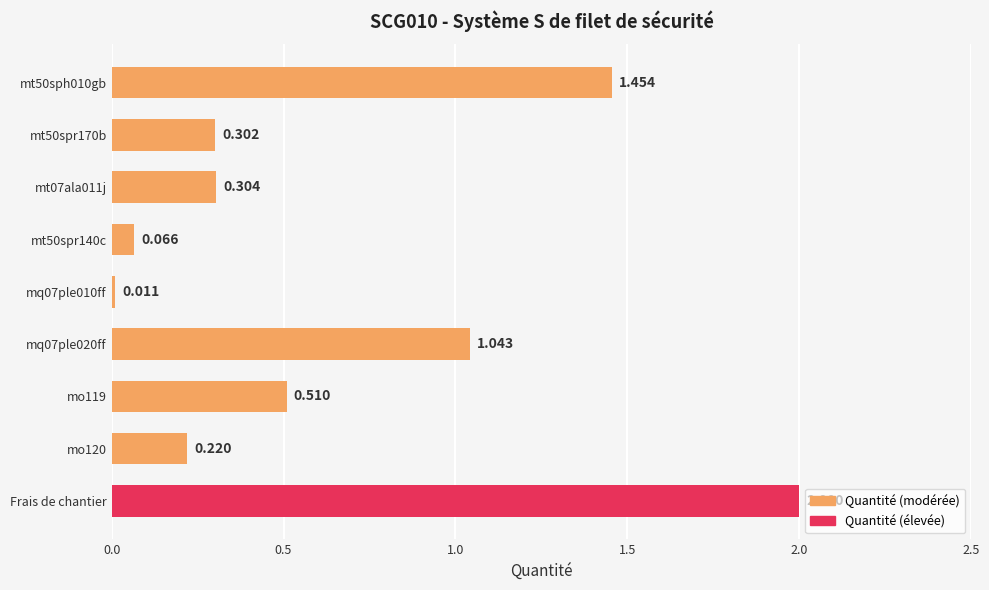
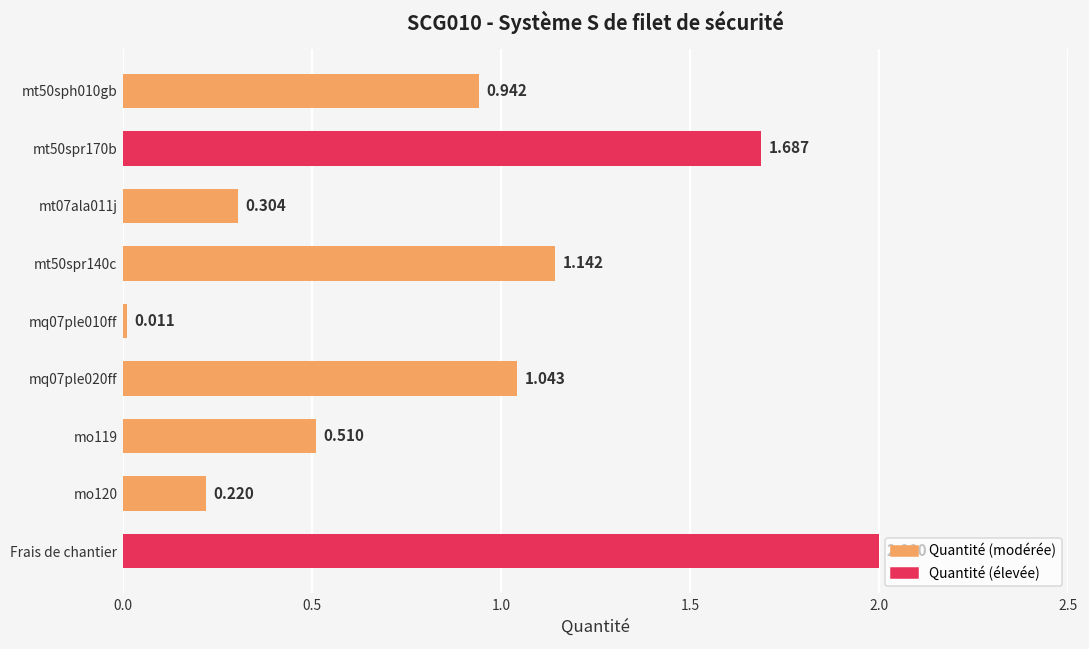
mt50sph010gb: 1.454 -> 0.942
mt50spr170b: 0.302 -> 1.687
mt50spr140c: 0.066 -> 1.142
